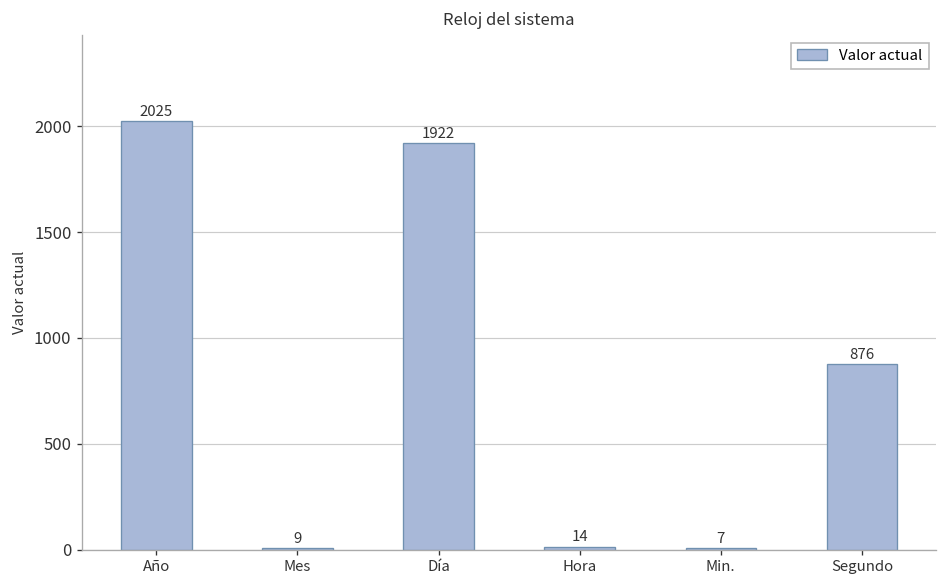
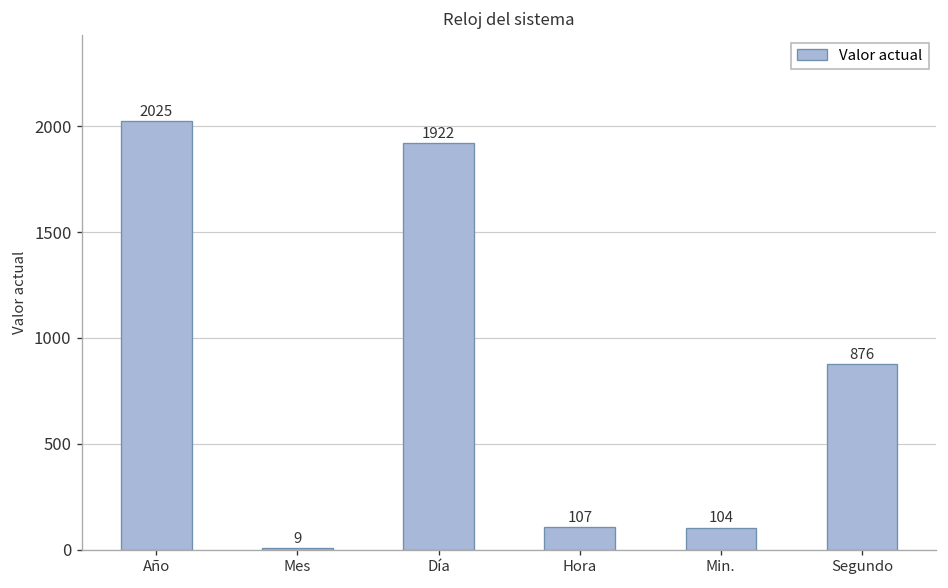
Hora: 14 -> 107
Min.: 7 -> 104
